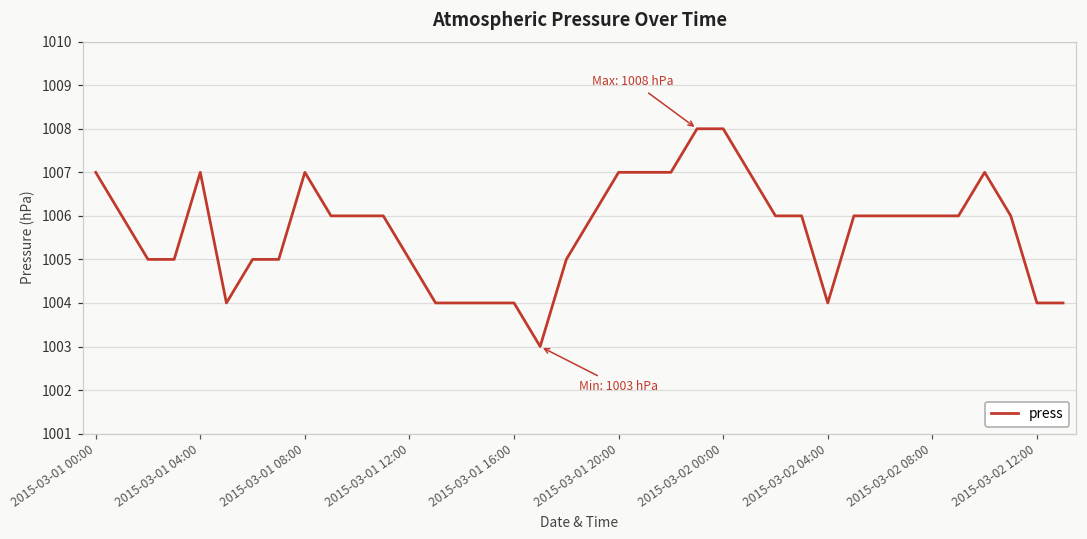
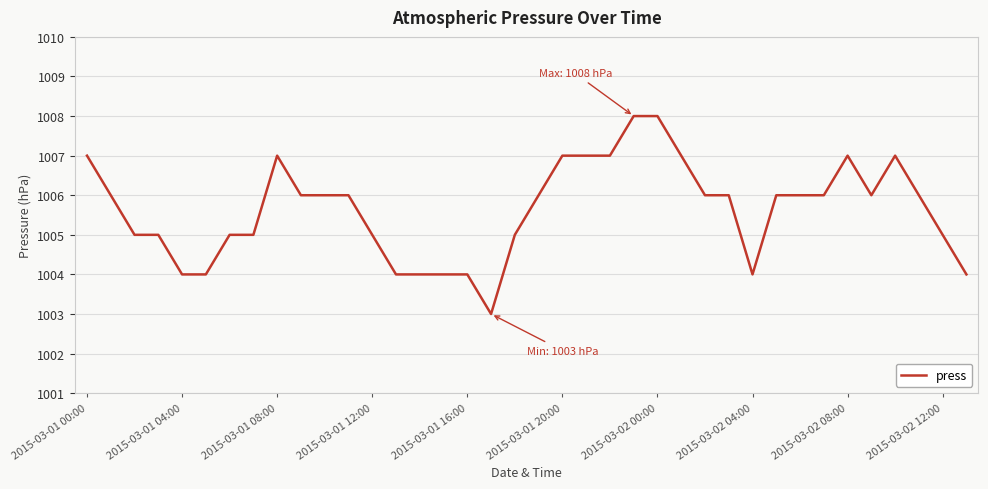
2015-03-01 04:00: 1007 -> 1004
2015-03-02 08:00: 1006 -> 1007
2015-03-02 12:00: 1004 -> 1005
